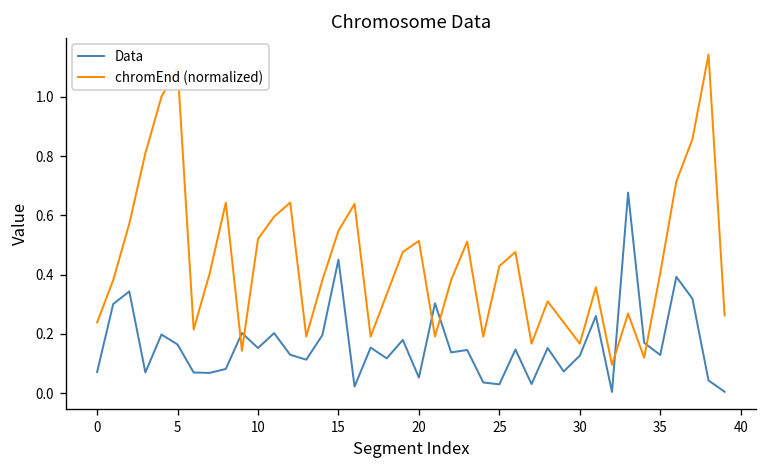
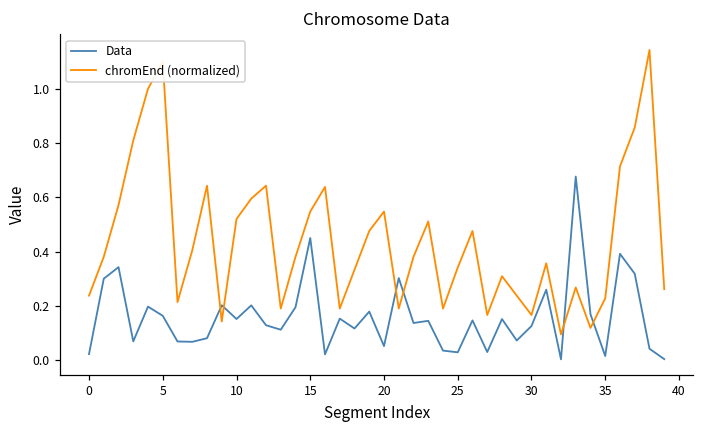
Data, 0: 0.07 -> 0.02
chromEnd (normalized), 20: 0.51 -> 0.55
chromEnd (normalized), 25: 0.43 -> 0.34
Data, 35: 0.13 -> 0.02
chromEnd (normalized), 35: 0.40 -> 0.23
